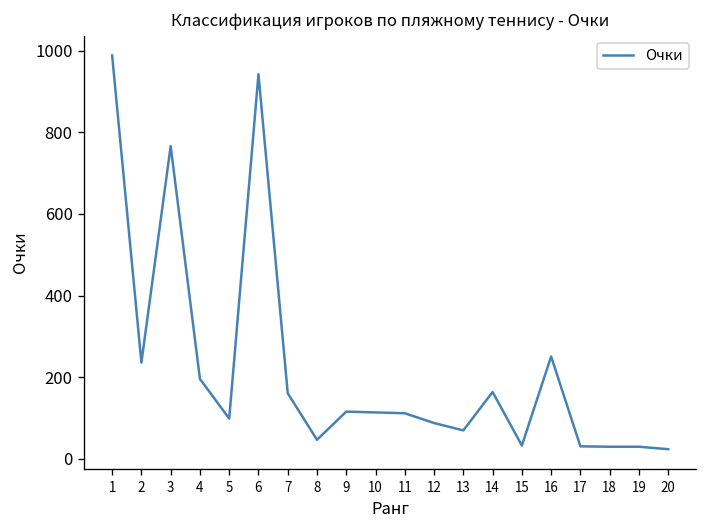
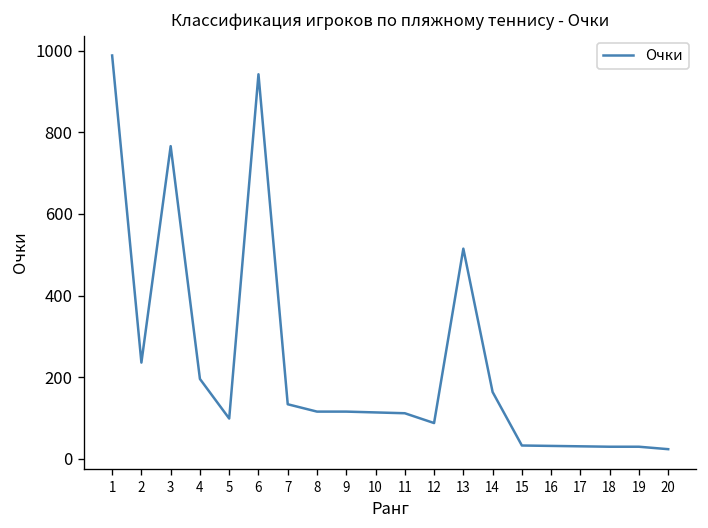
7: 160 -> 130
8: 50 -> 120
13: 70 -> 520
16: 250 -> 30
